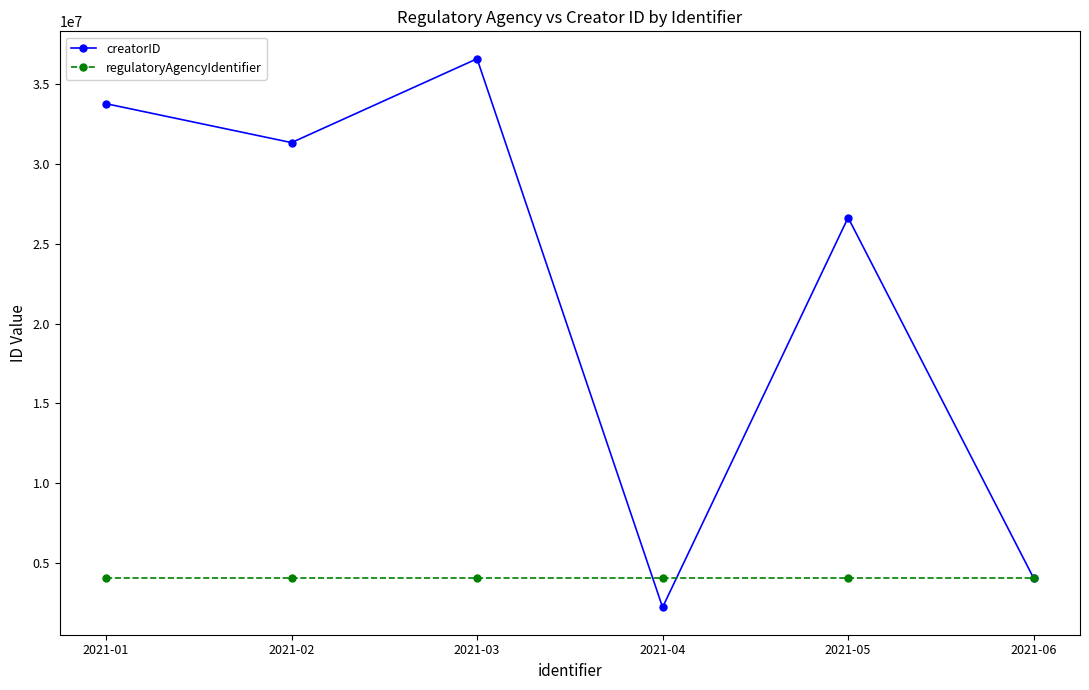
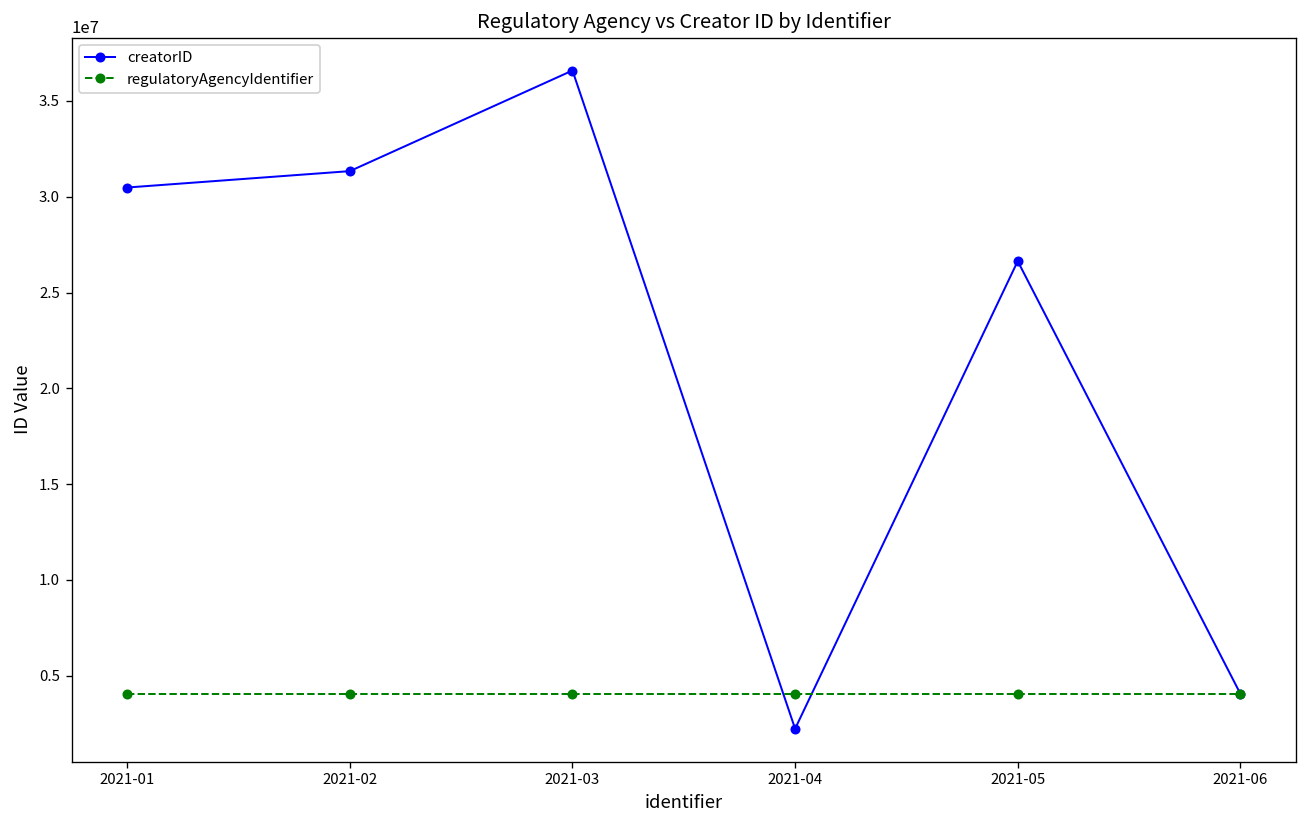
creatorID, 2021-01: 33800000 -> 30500000
